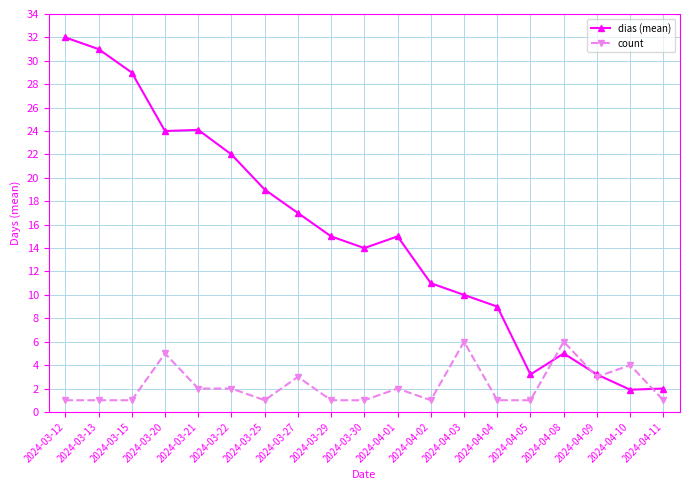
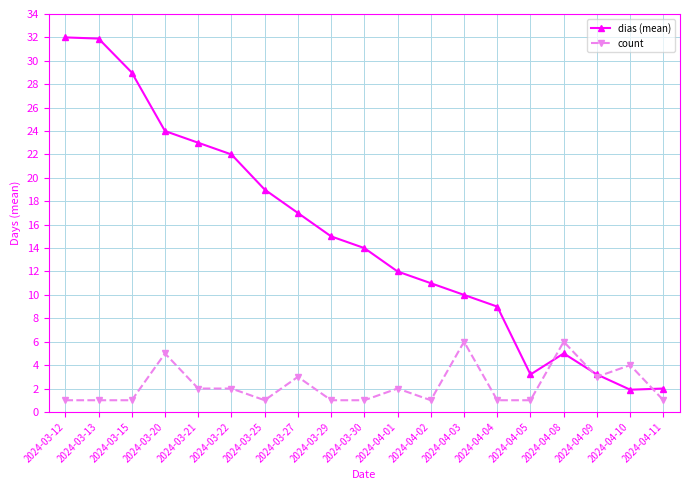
dias (mean), 2024-03-13: 31.0 -> 31.9
dias (mean), 2024-03-21: 24.1 -> 23.0
dias (mean), 2024-04-01: 15 -> 12
